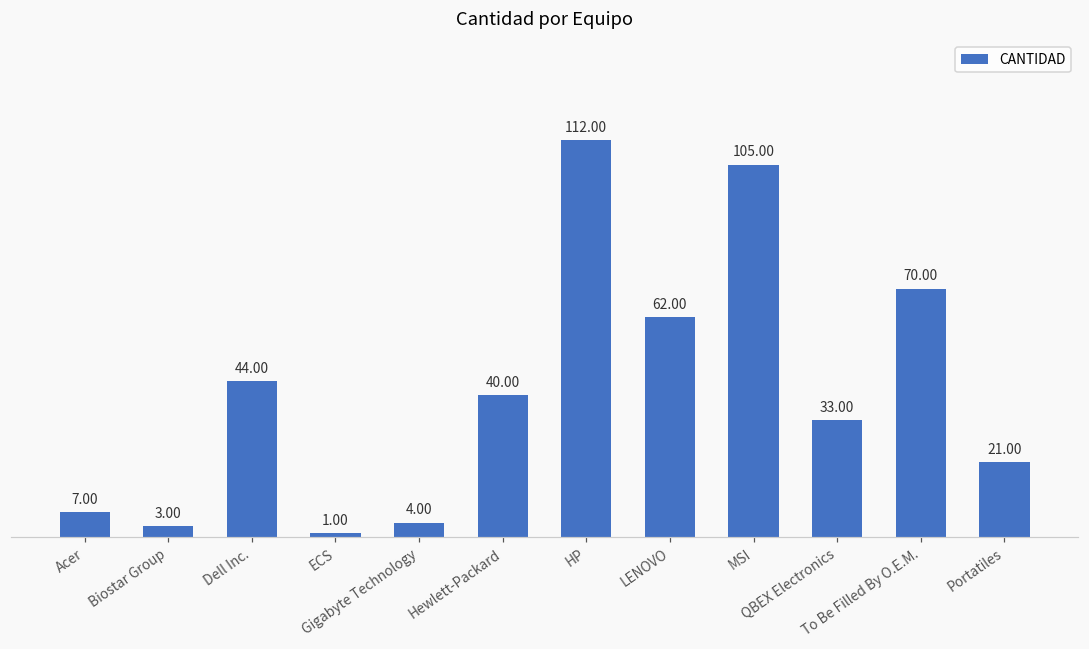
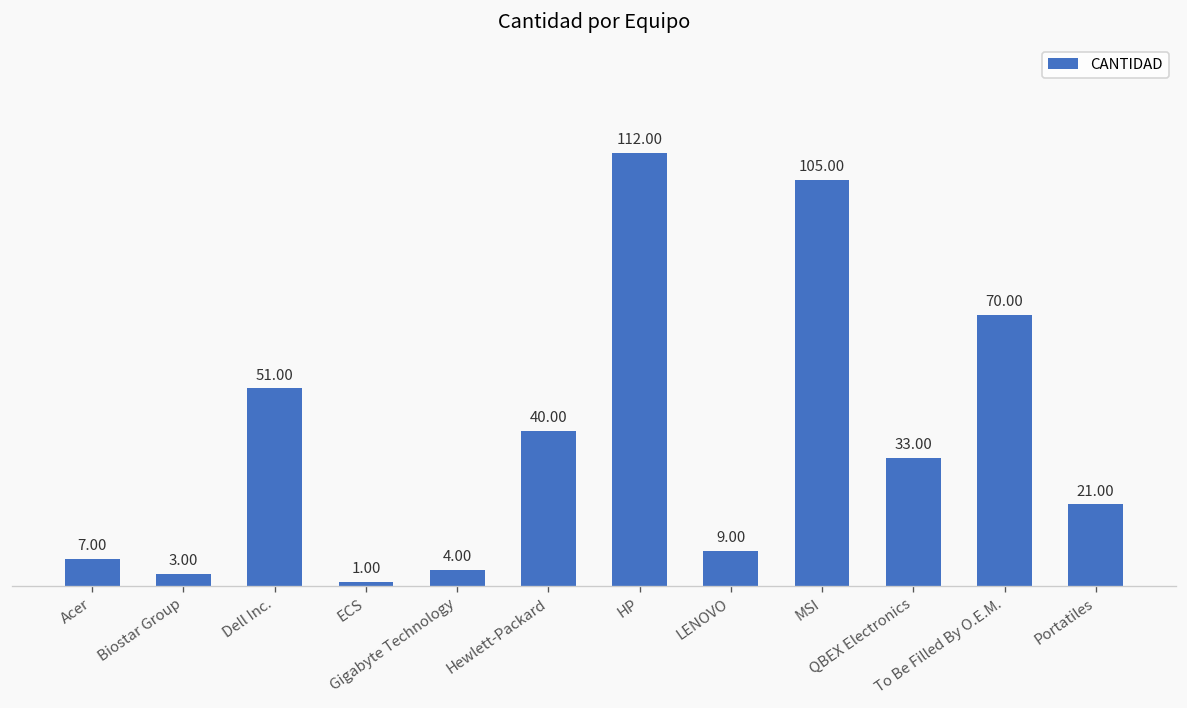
Dell Inc.: 44.00 -> 51.00
LENOVO: 62.00 -> 9.00
